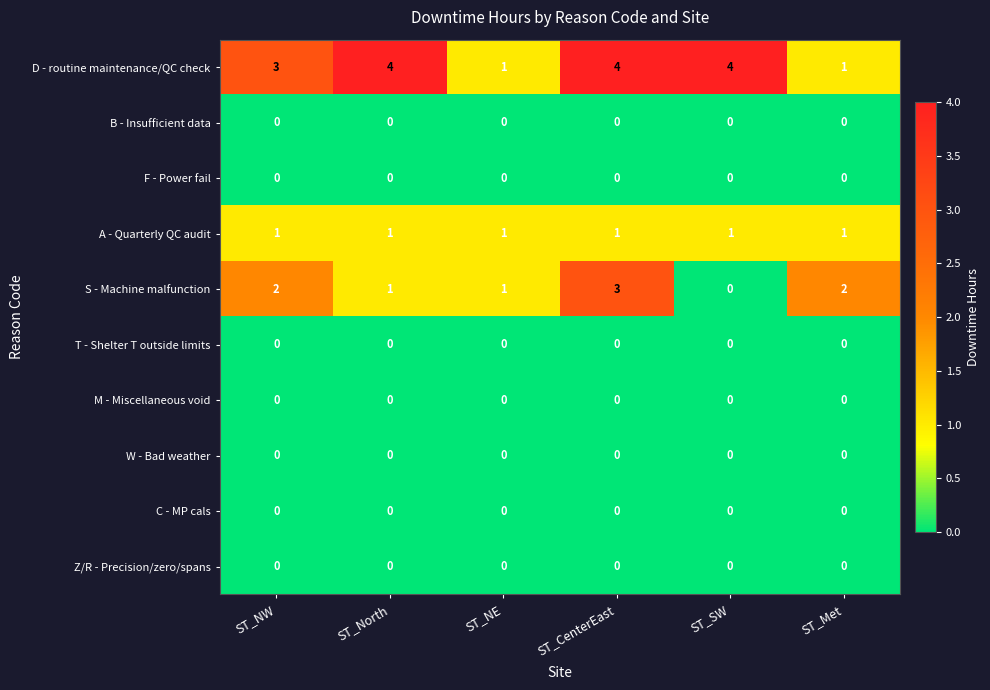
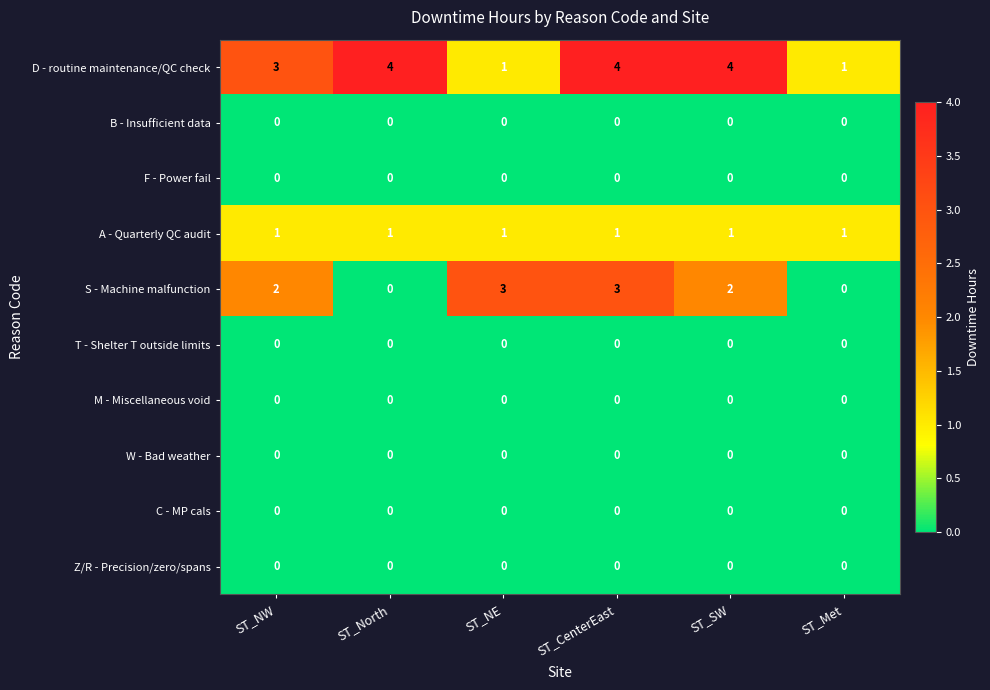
S - Machine malfunction, ST_North: 1 -> 0
S - Machine malfunction, ST_NE: 1 -> 3
S - Machine malfunction, ST_SW: 0 -> 2
S - Machine malfunction, ST_Met: 2 -> 0
